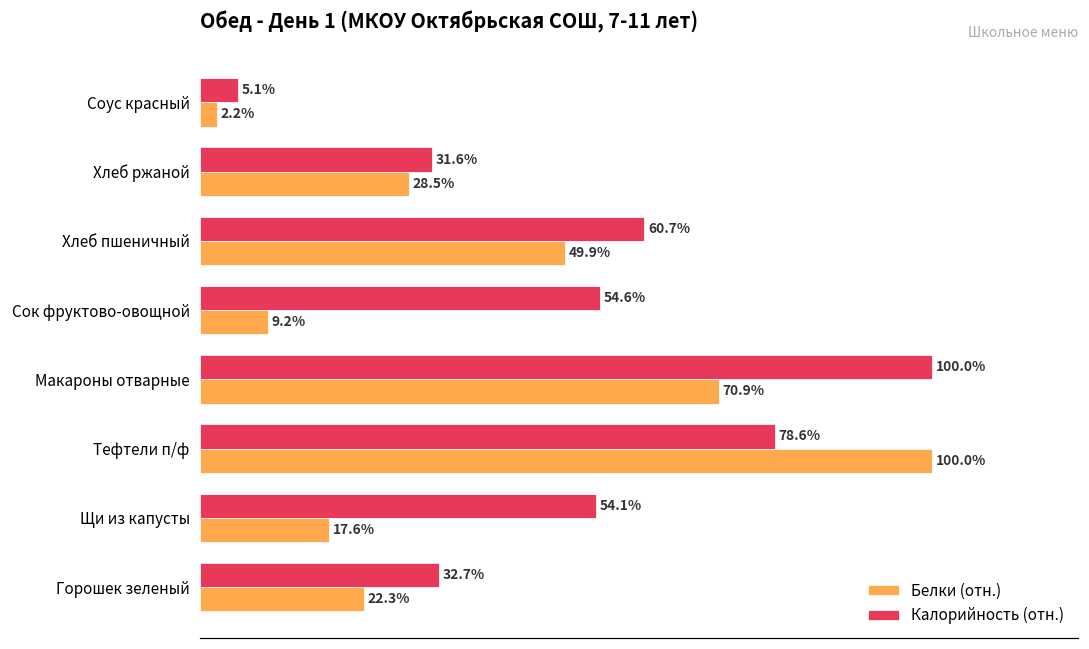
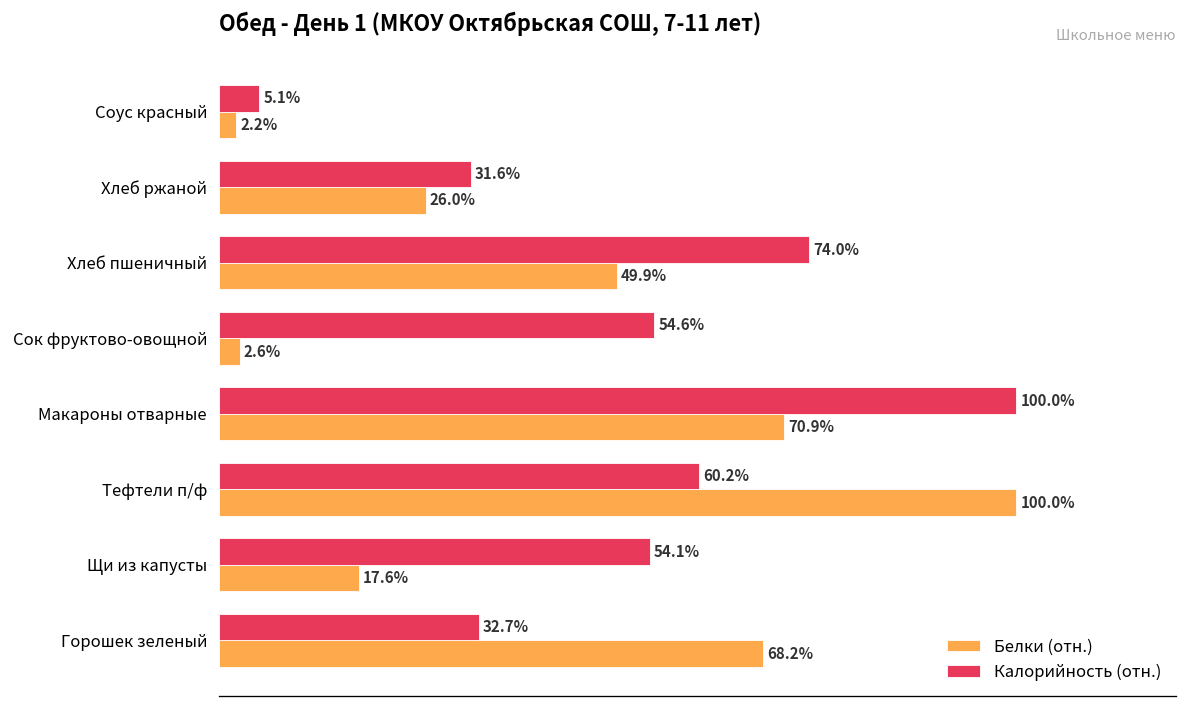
Белки (отн.), Хлеб ржаной: 28.5% -> 26.0%
Калорийность (отн.), Хлеб пшеничный: 60.7% -> 74.0%
Белки (отн.), Сок фруктово-овощной: 9.2% -> 2.6%
Калорийность (отн.), Тефтели п/ф: 78.6% -> 60.2%
Белки (отн.), Горошек зеленый: 22.3% -> 68.2%
